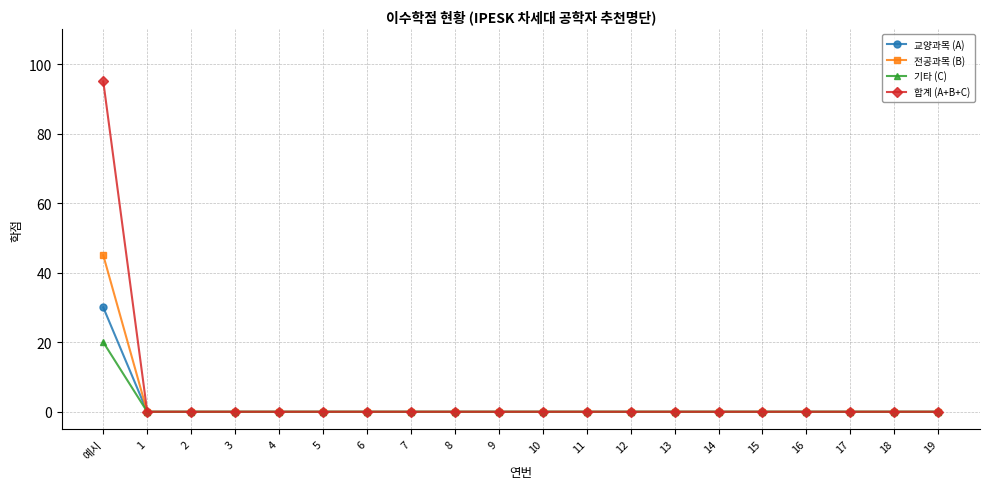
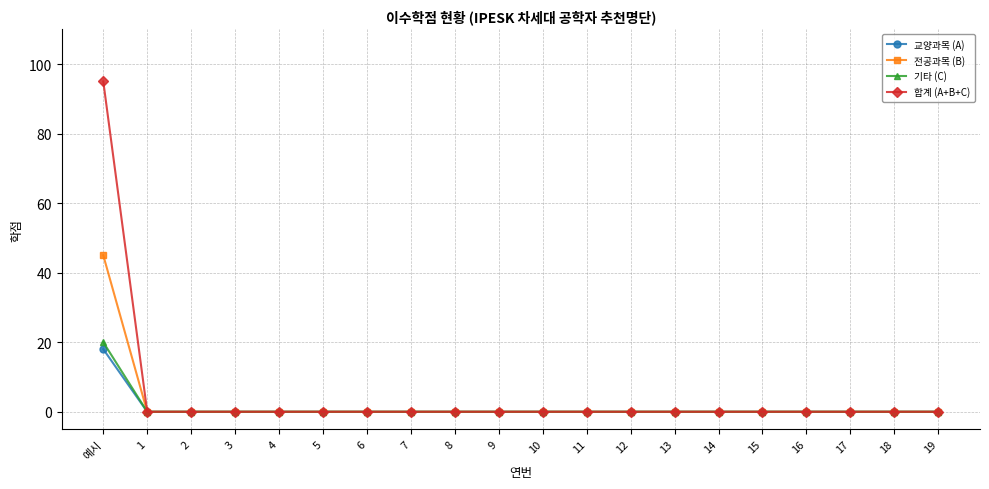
교양과목 (A), 예시: 30 -> 18
